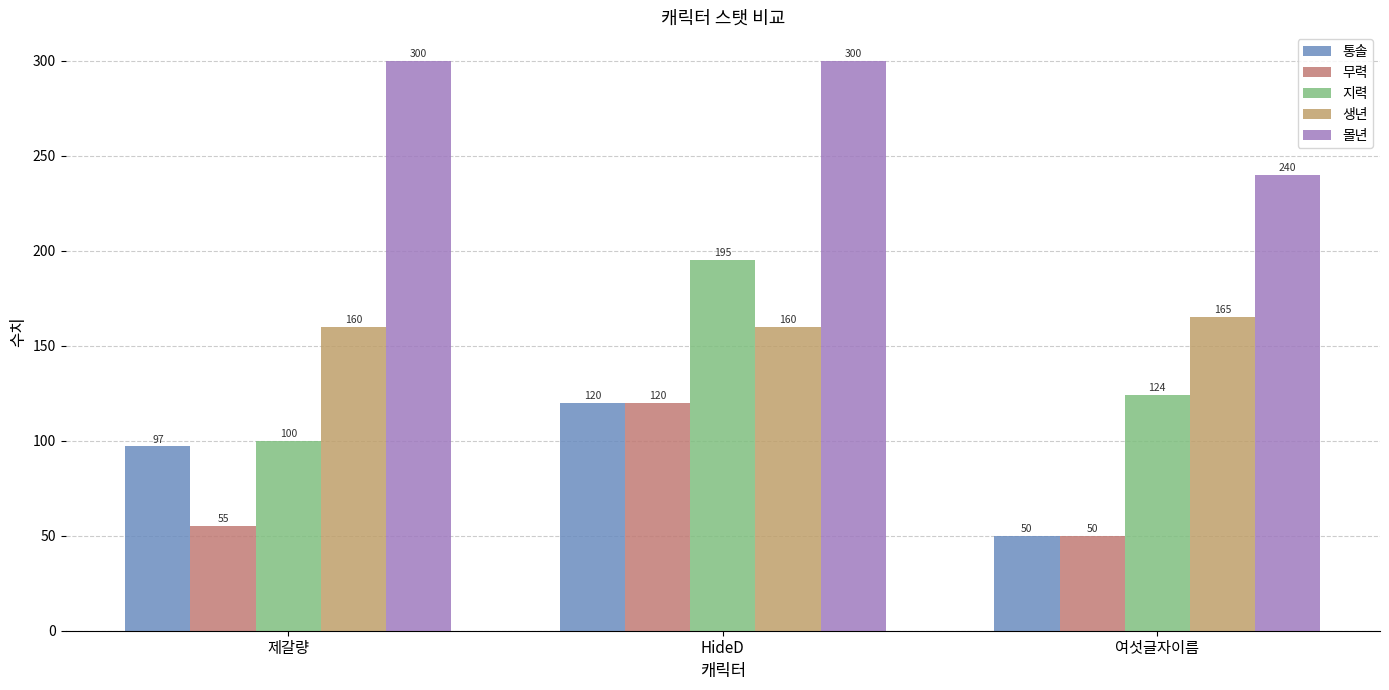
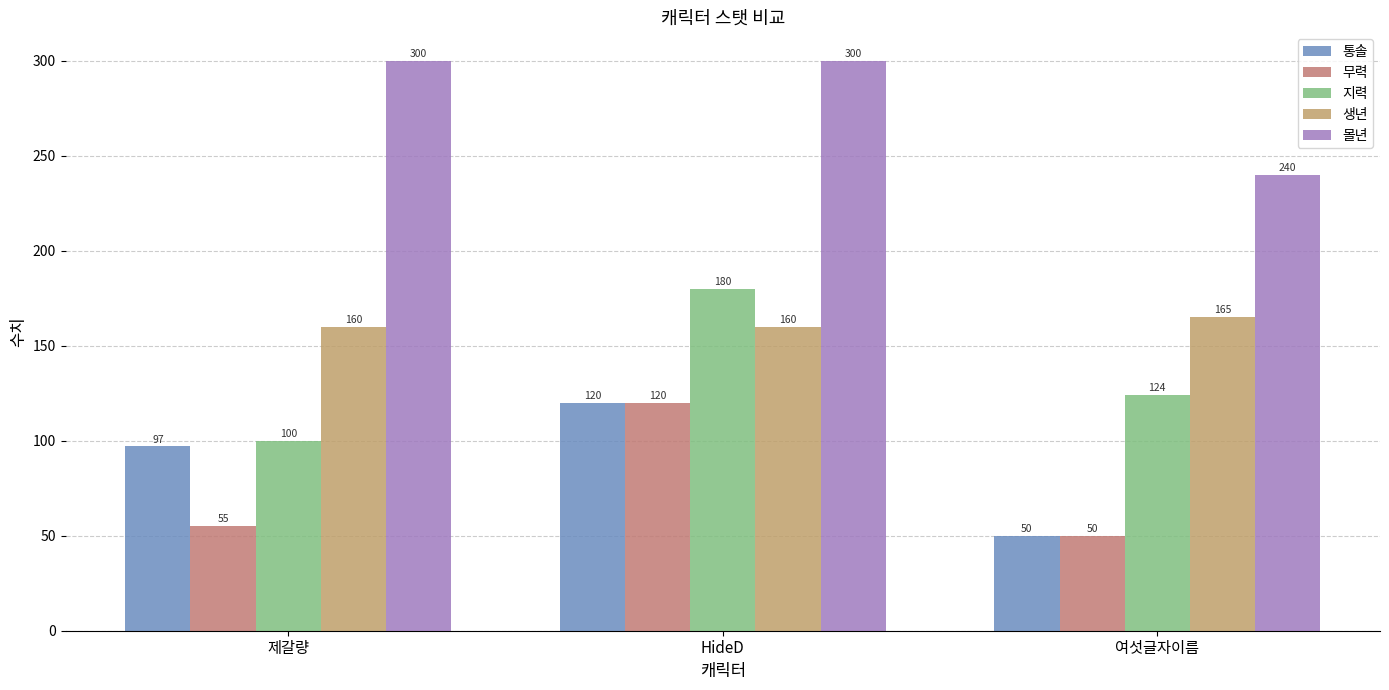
지력, HideD: 195 -> 180
